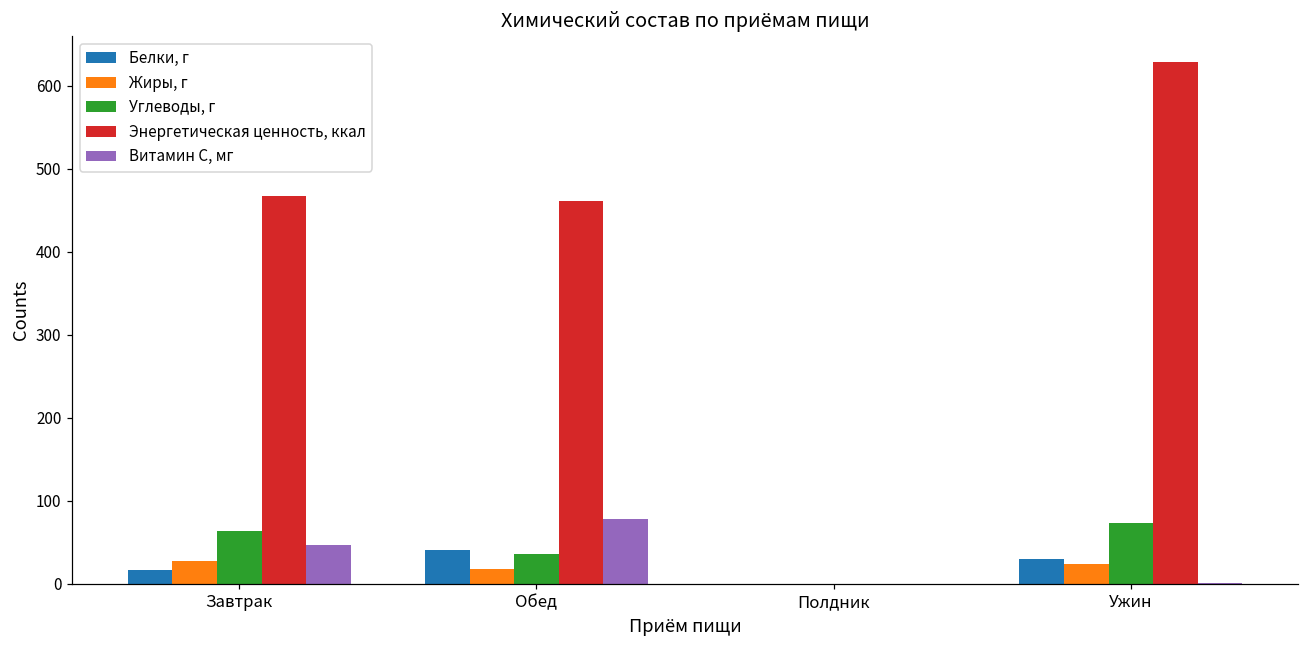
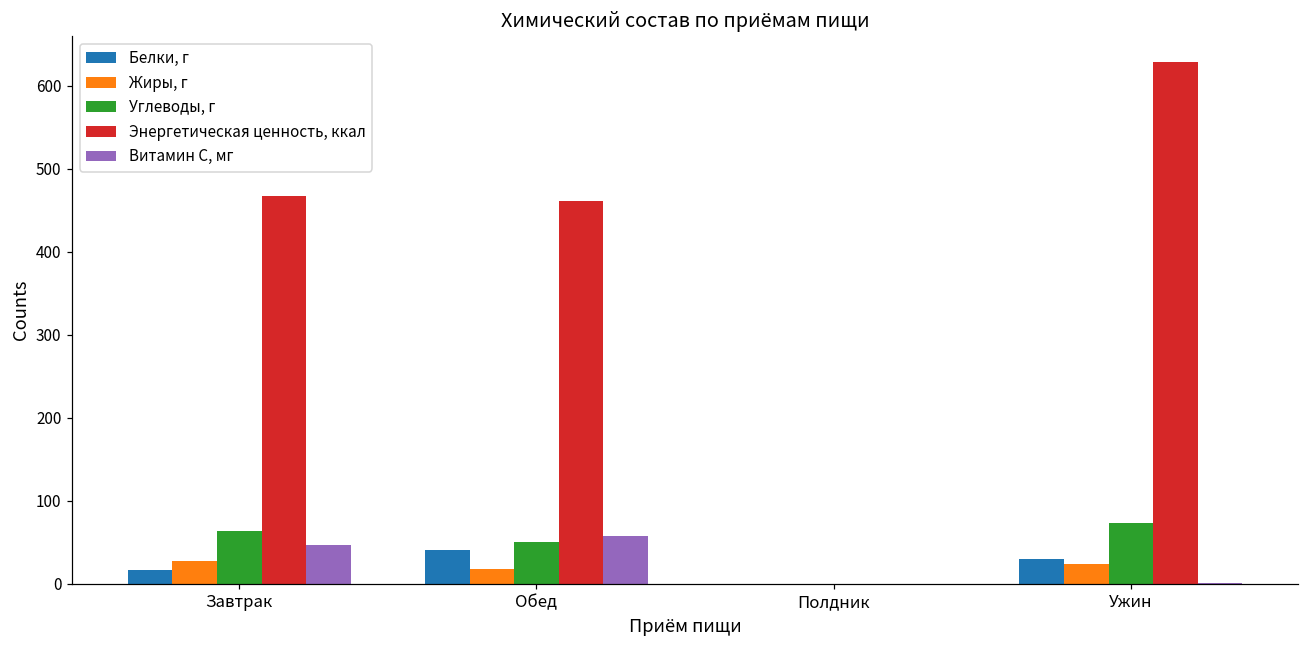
Углеводы, г, Обед: 40 -> 50
Витамин С, мг, Обед: 80 -> 60
